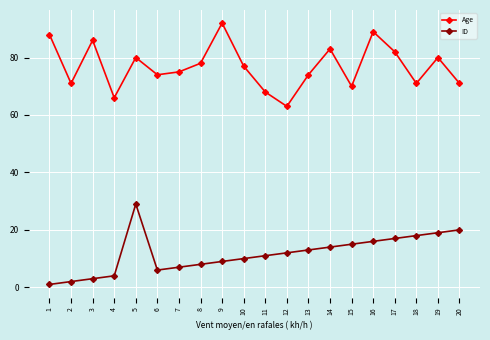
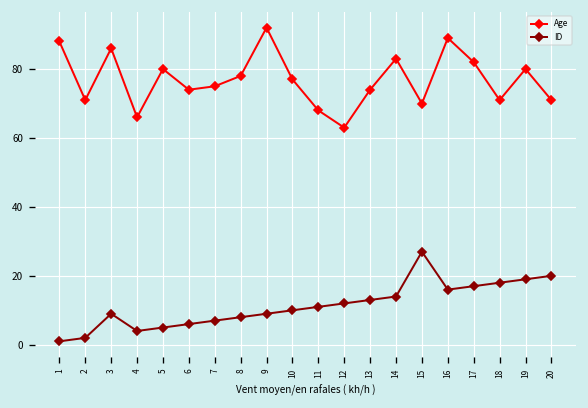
ID, 3: 3 -> 9
ID, 5: 29 -> 5
ID, 15: 15 -> 27
